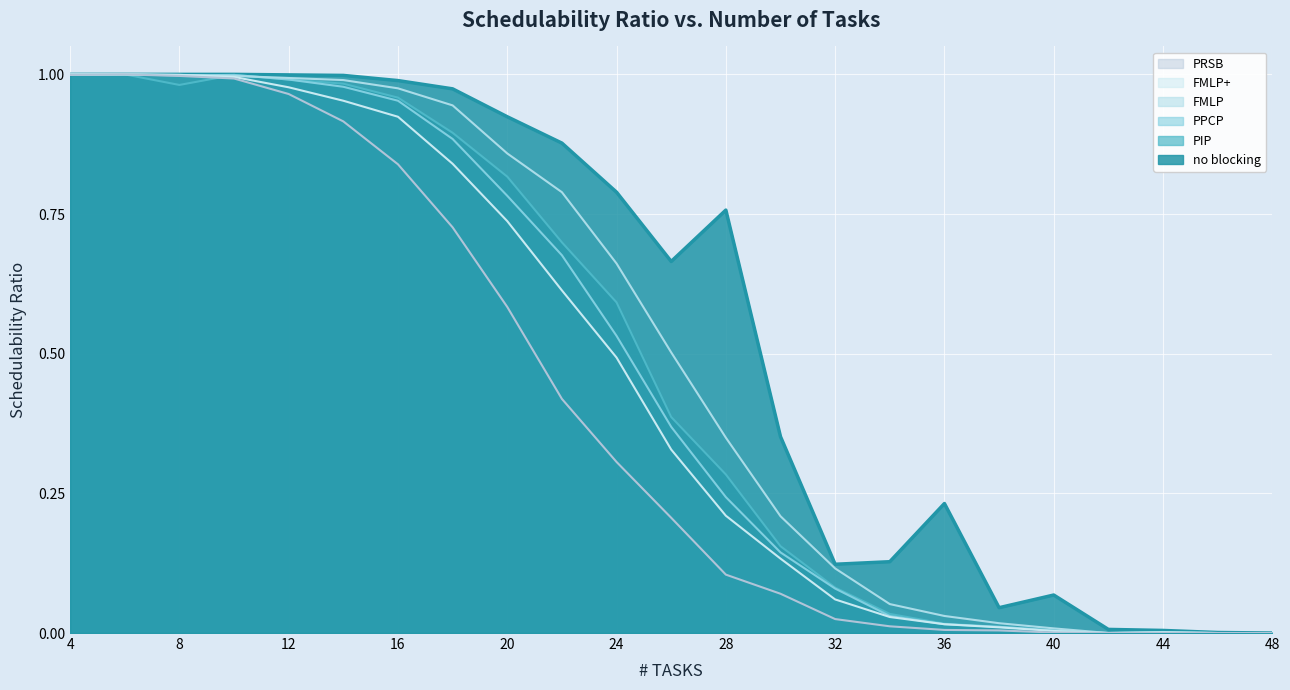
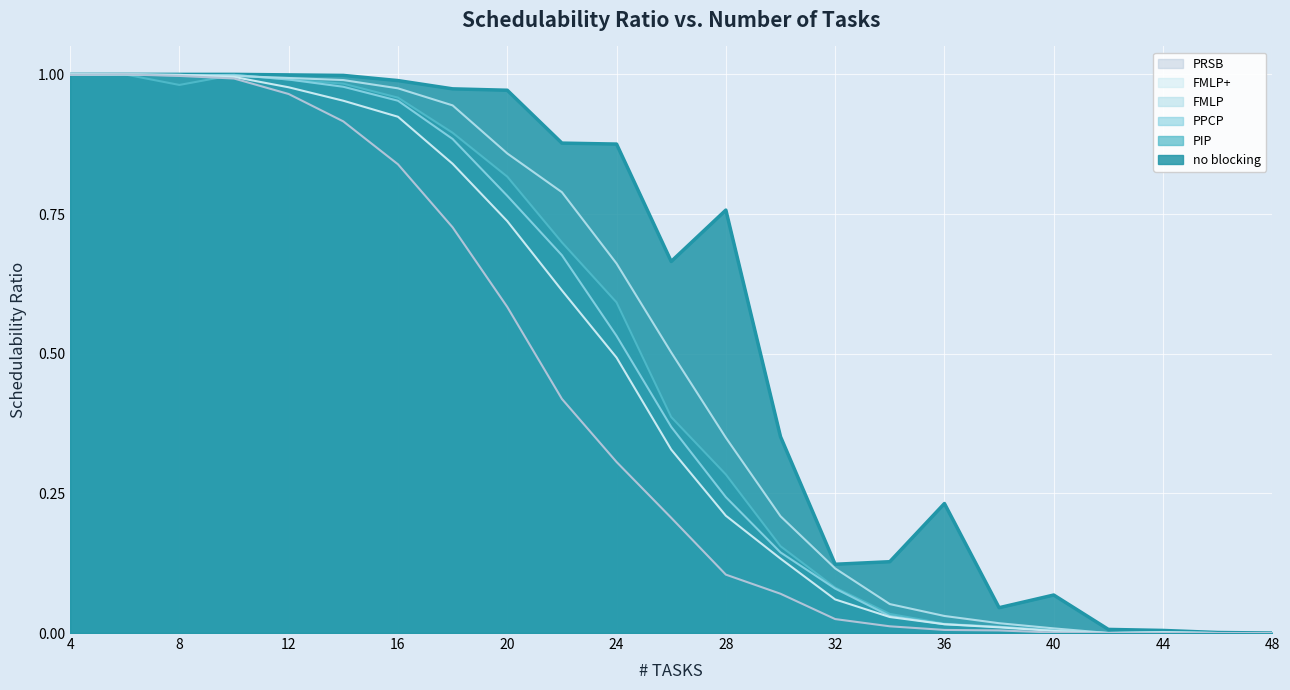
no blocking, 20: 0.92 -> 0.97
no blocking, 24: 0.79 -> 0.88
